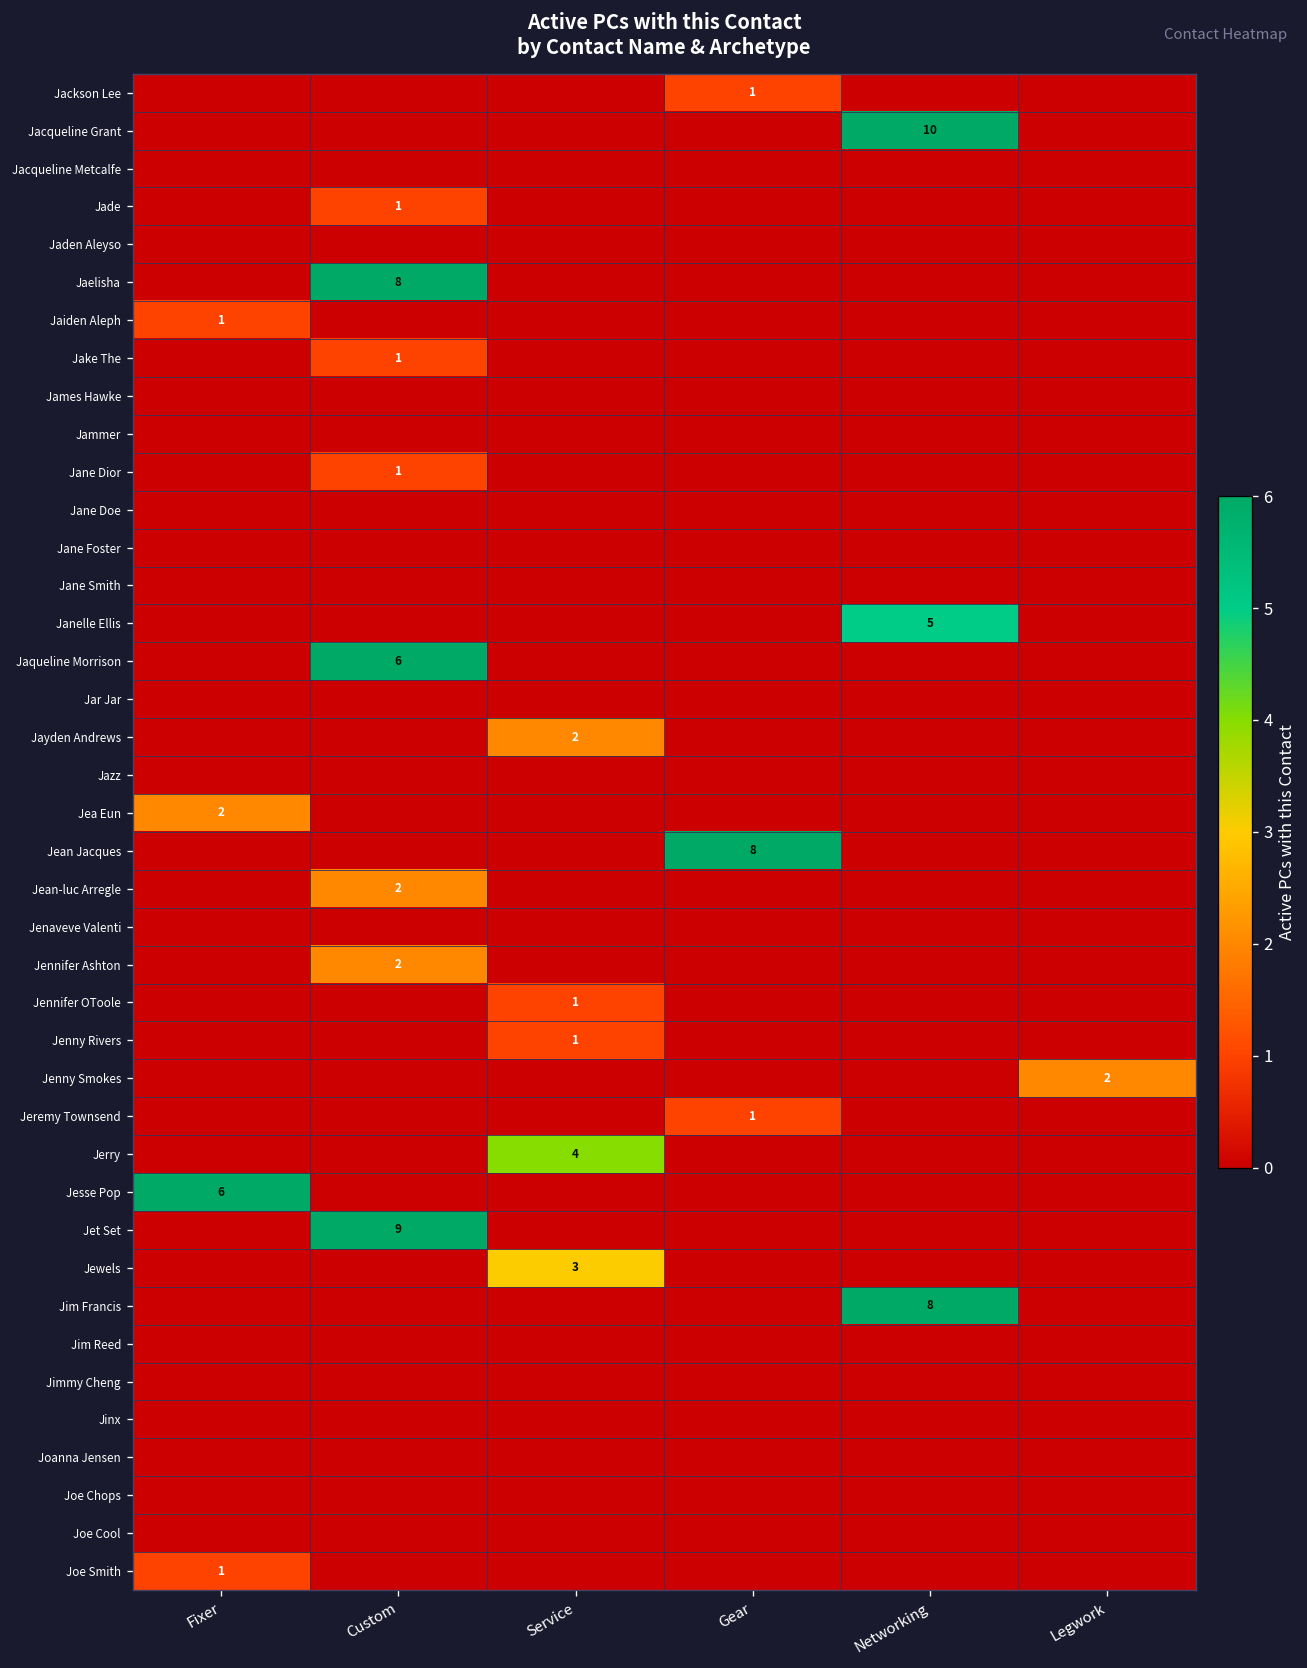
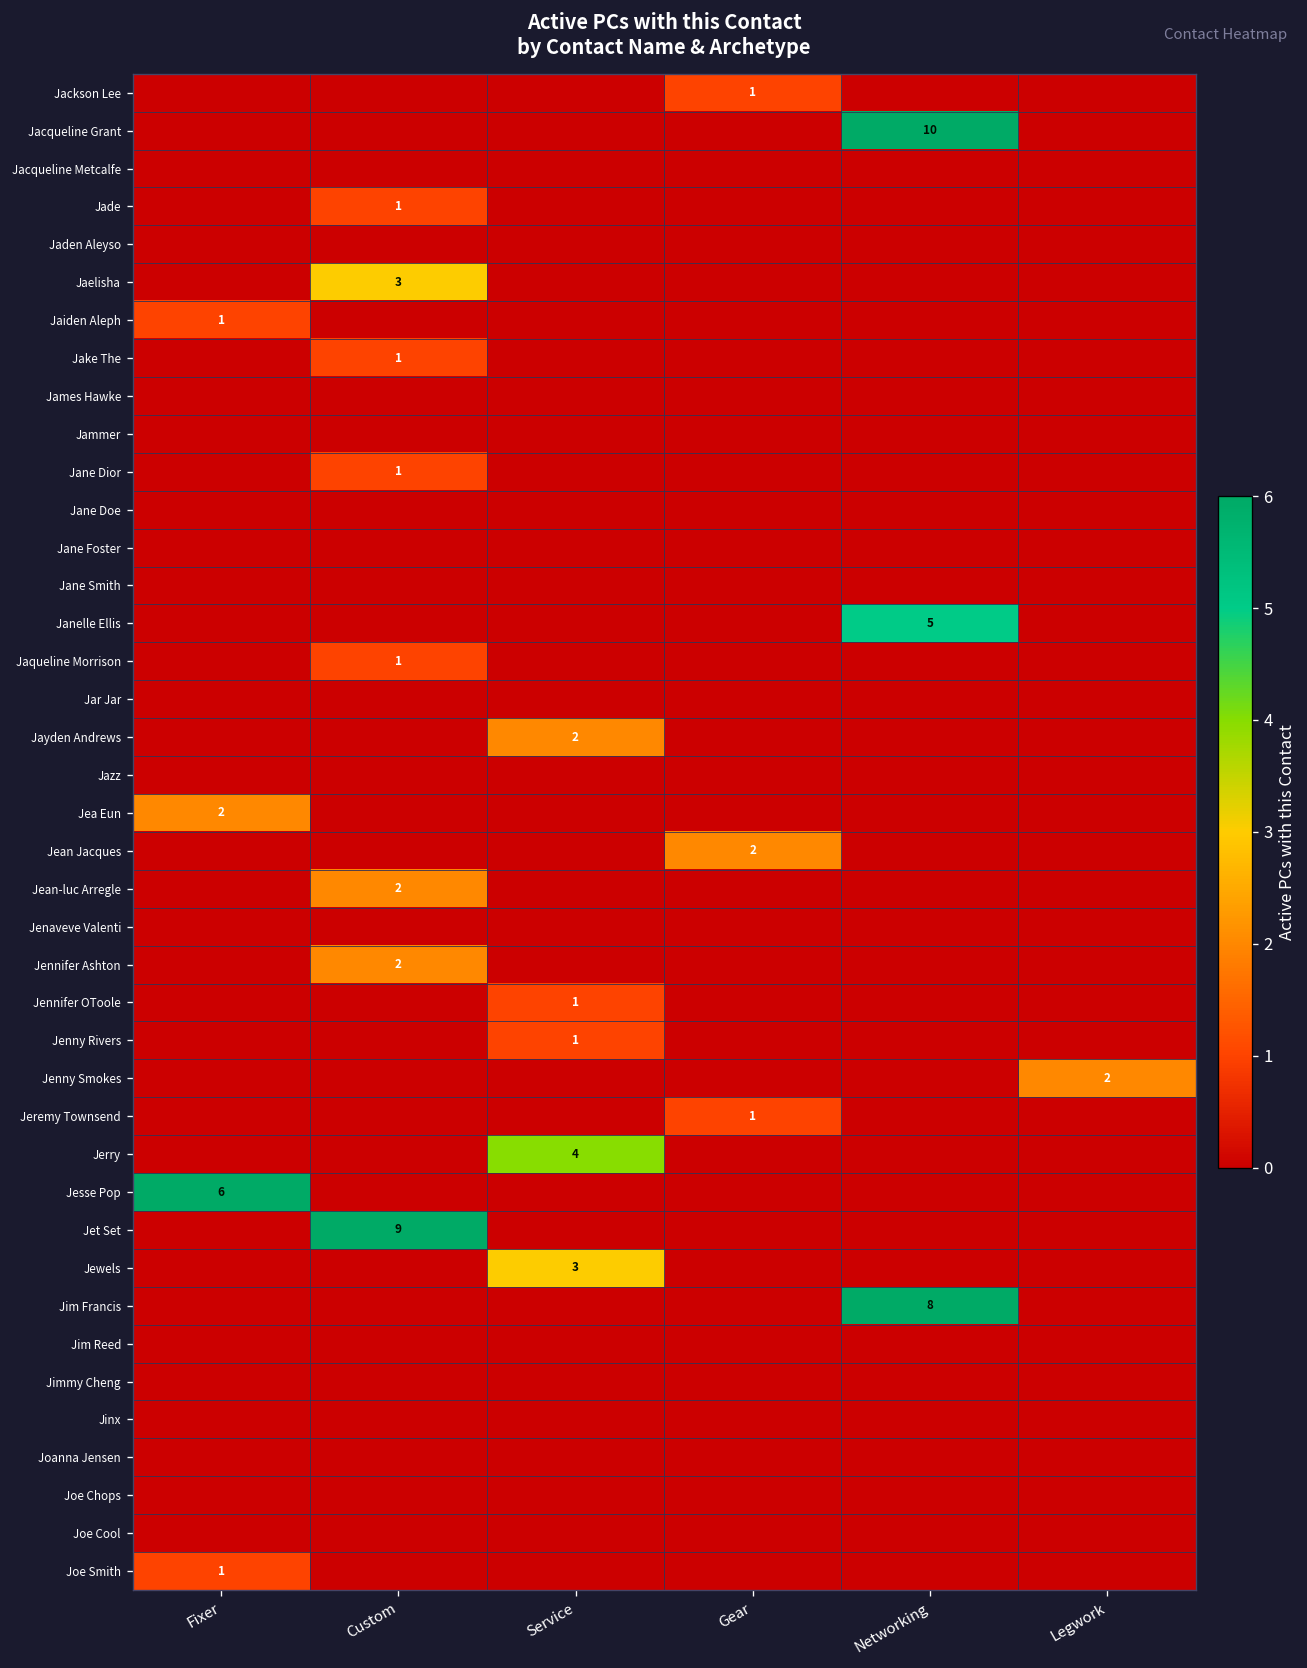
Jaelisha, Custom: 8 -> 3
Jaqueline Morrison, Custom: 6 -> 1
Jean Jacques, Gear: 8 -> 2
